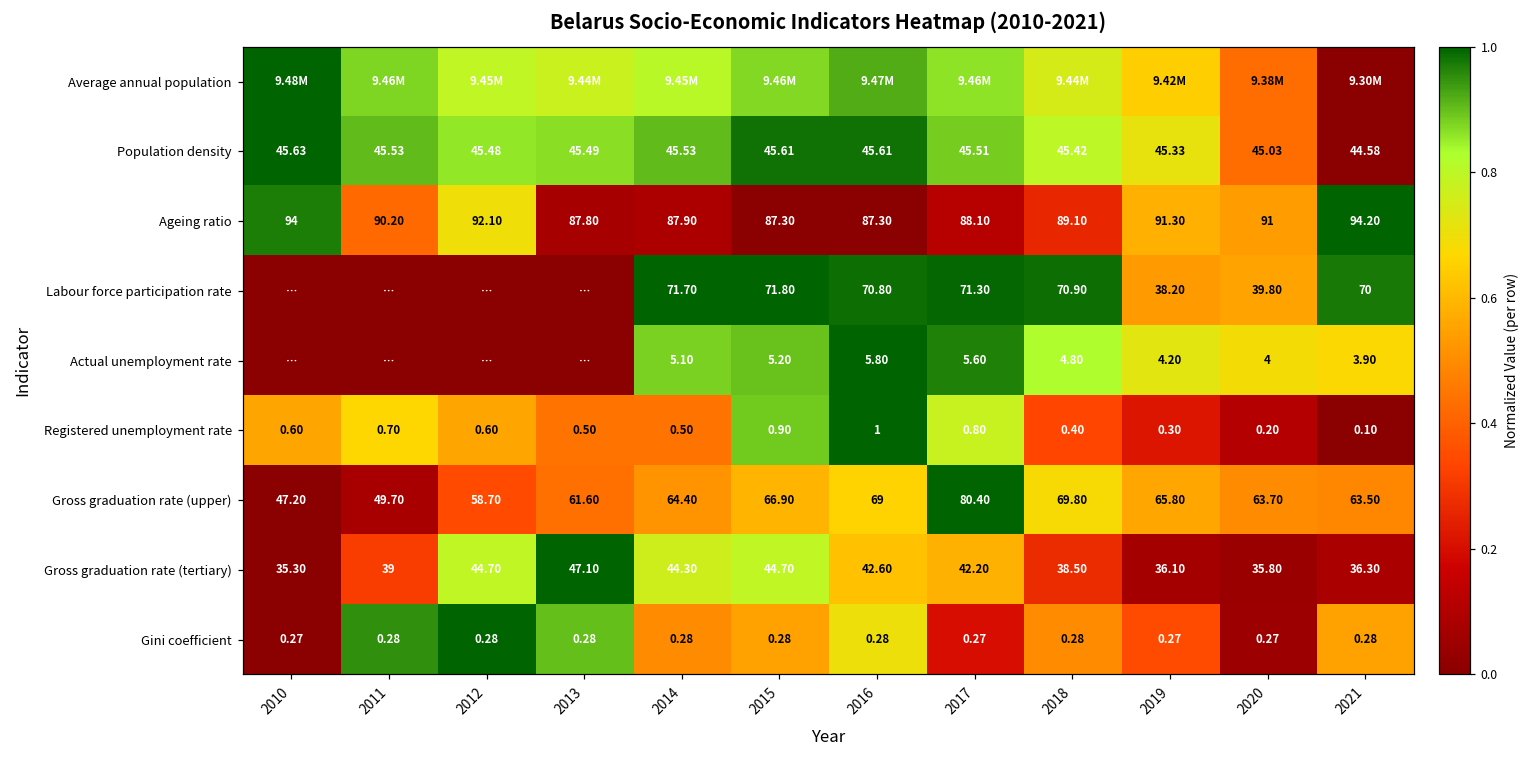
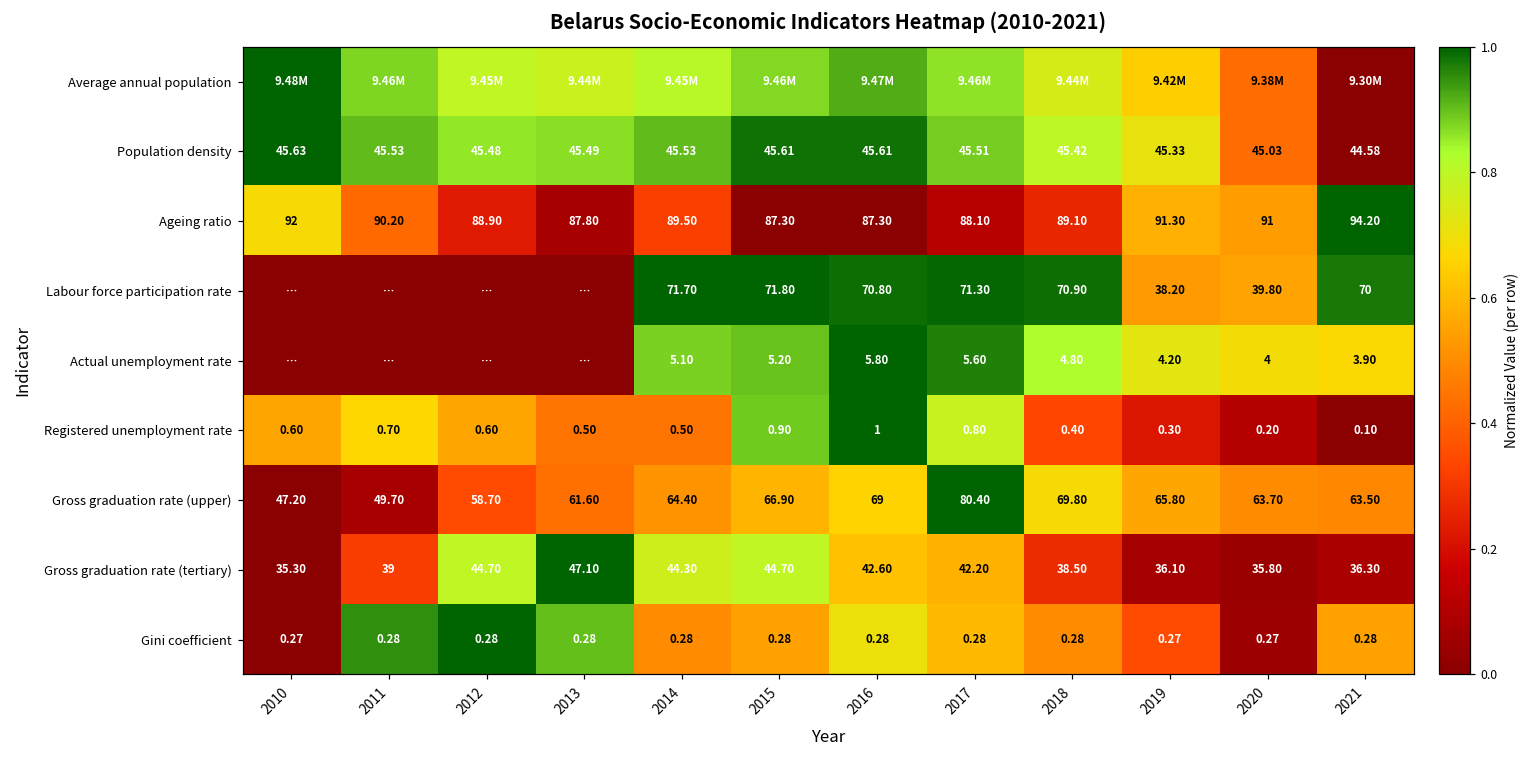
Ageing ratio, 2010: 94 -> 92
Ageing ratio, 2012: 92.10 -> 88.90
Ageing ratio, 2014: 87.90 -> 89.50
Gini coefficient, 2017: 0.27 -> 0.28
